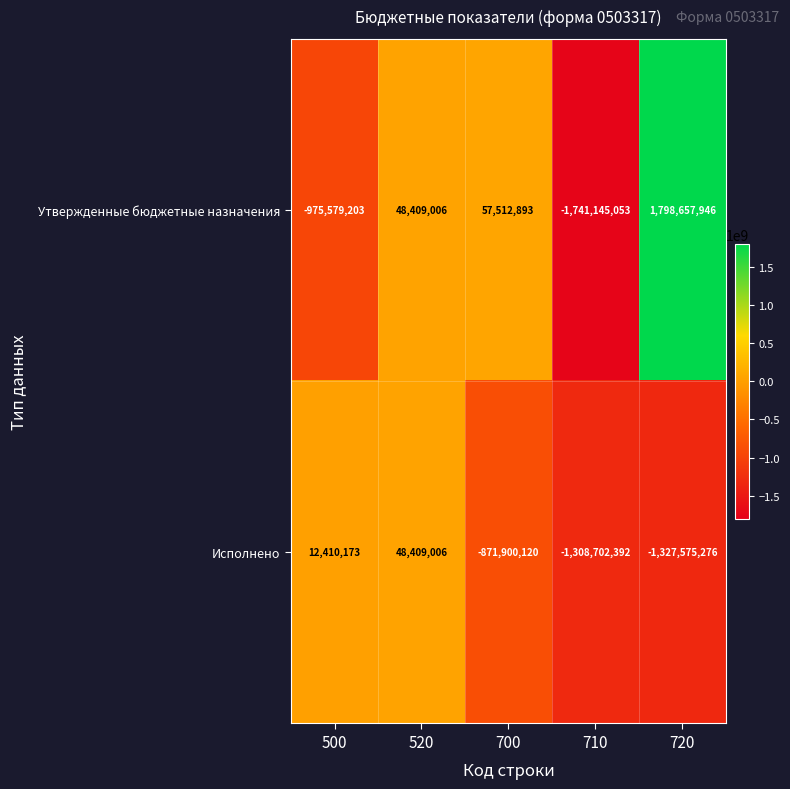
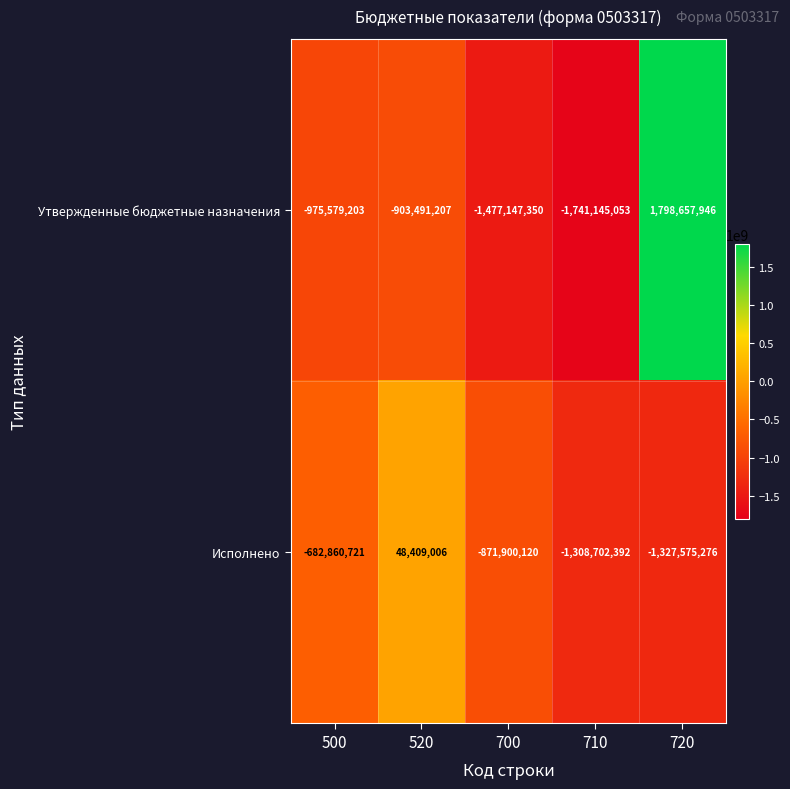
Утвержденные бюджетные назначения, 520: 48,409,006 -> -903,491,207
Утвержденные бюджетные назначения, 700: 57,512,893 -> -1,477,147,350
Исполнено, 500: 12,410,173 -> -682,860,721
